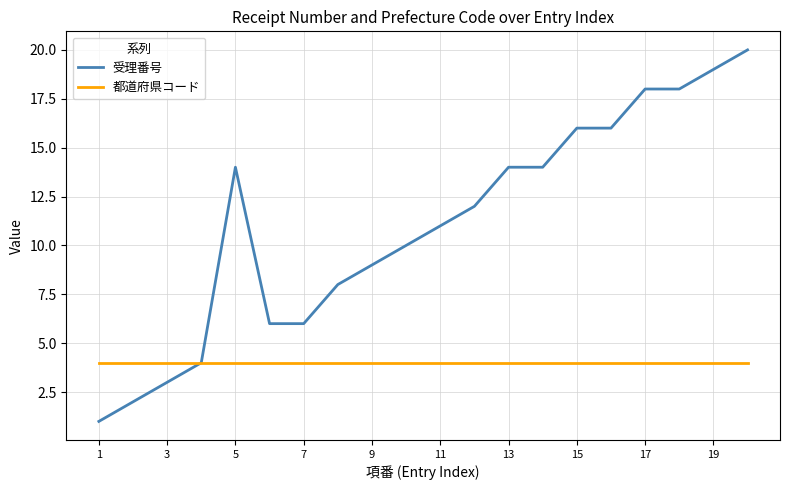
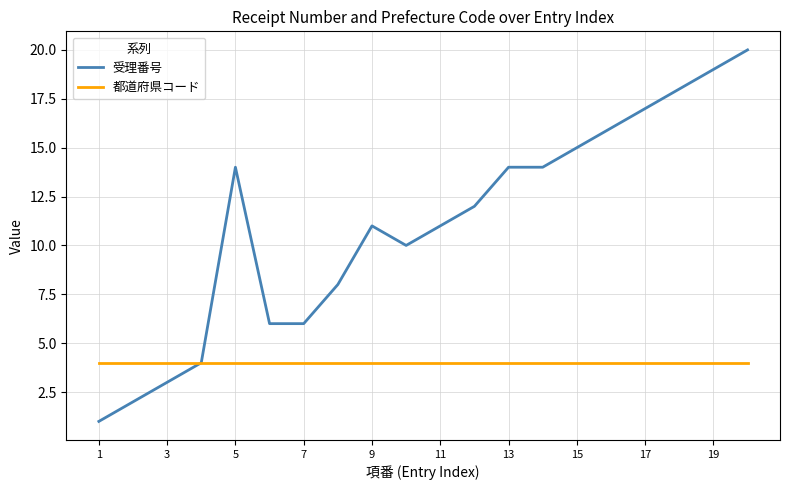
受理番号, 9: 9 -> 11
受理番号, 15: 16 -> 15
受理番号, 17: 18 -> 17
